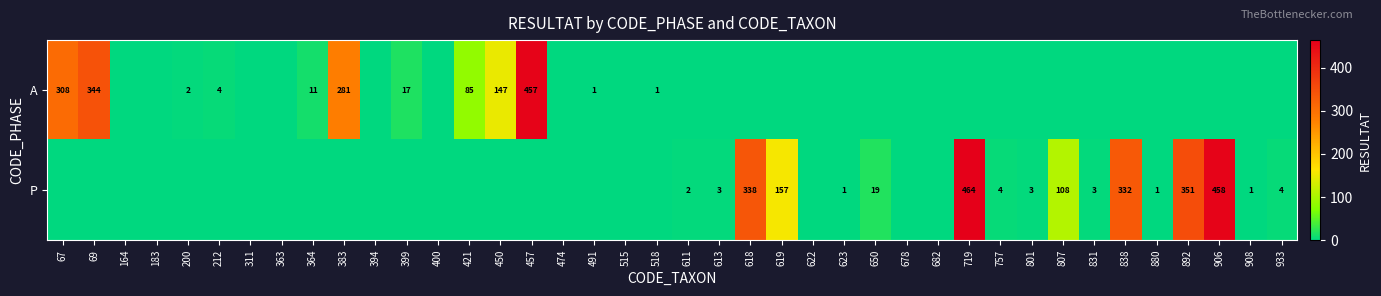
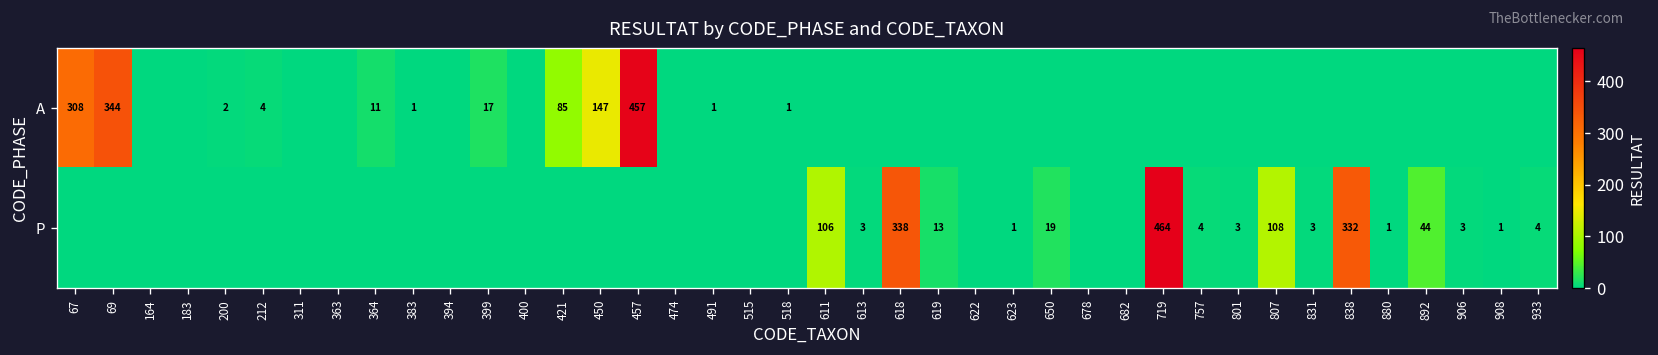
A, 383: 281 -> 1
P, 611: 2 -> 106
P, 619: 157 -> 13
P, 892: 351 -> 44
P, 906: 458 -> 3
